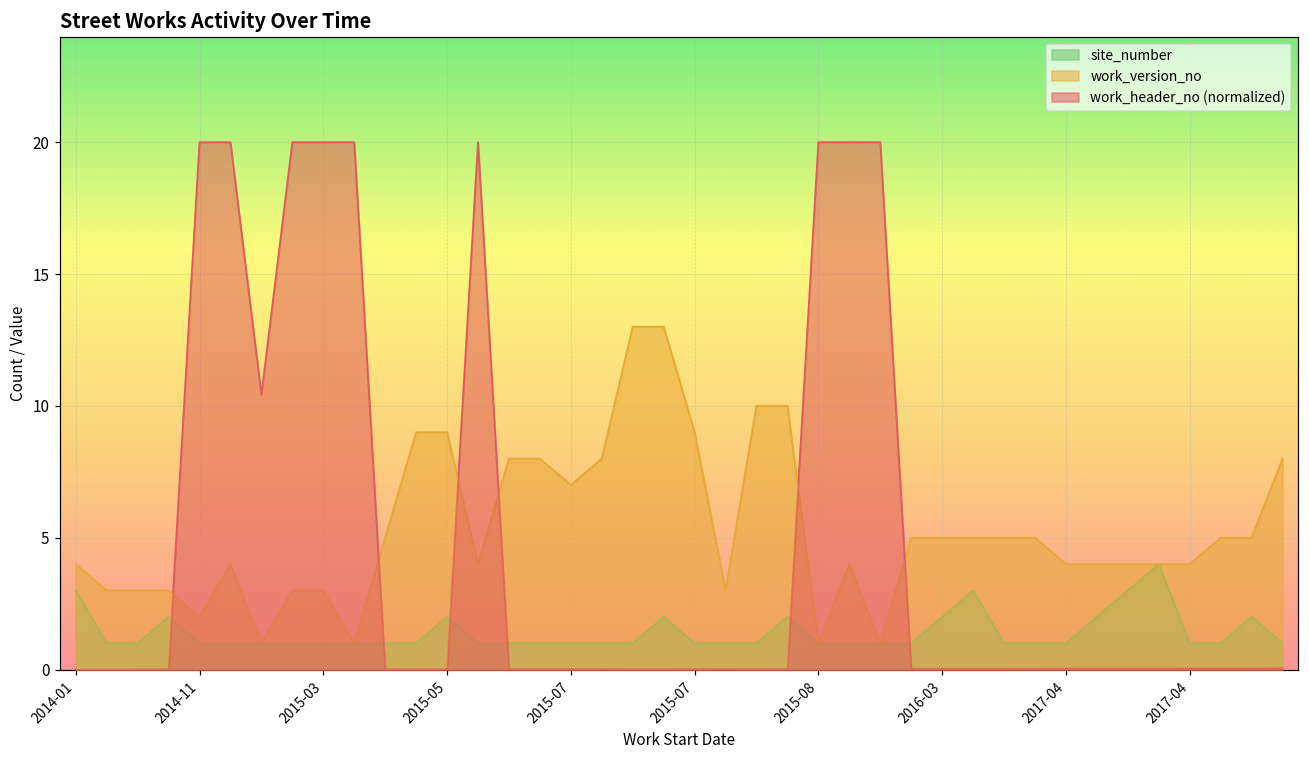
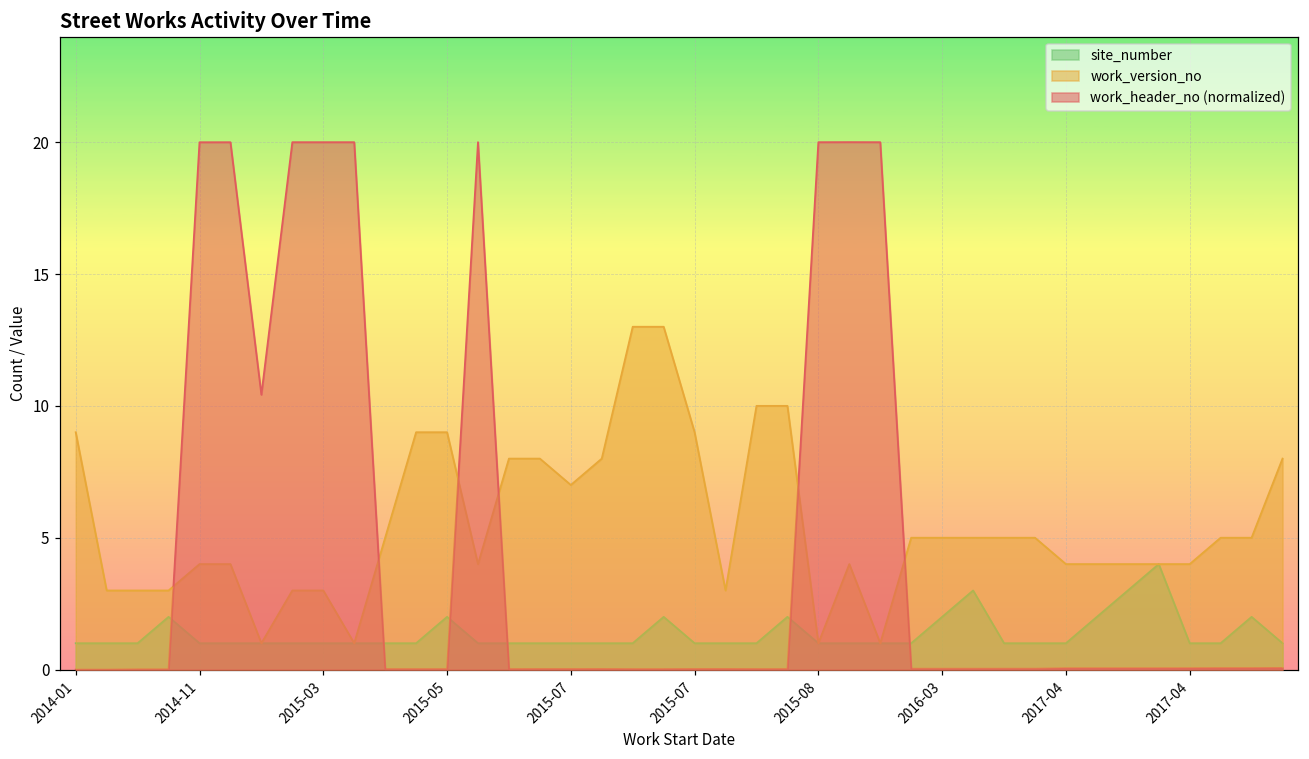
site_number, 2014-01: 3 -> 1
work_version_no, 2014-01: 4 -> 9
work_version_no, 2014-11: 2 -> 4
